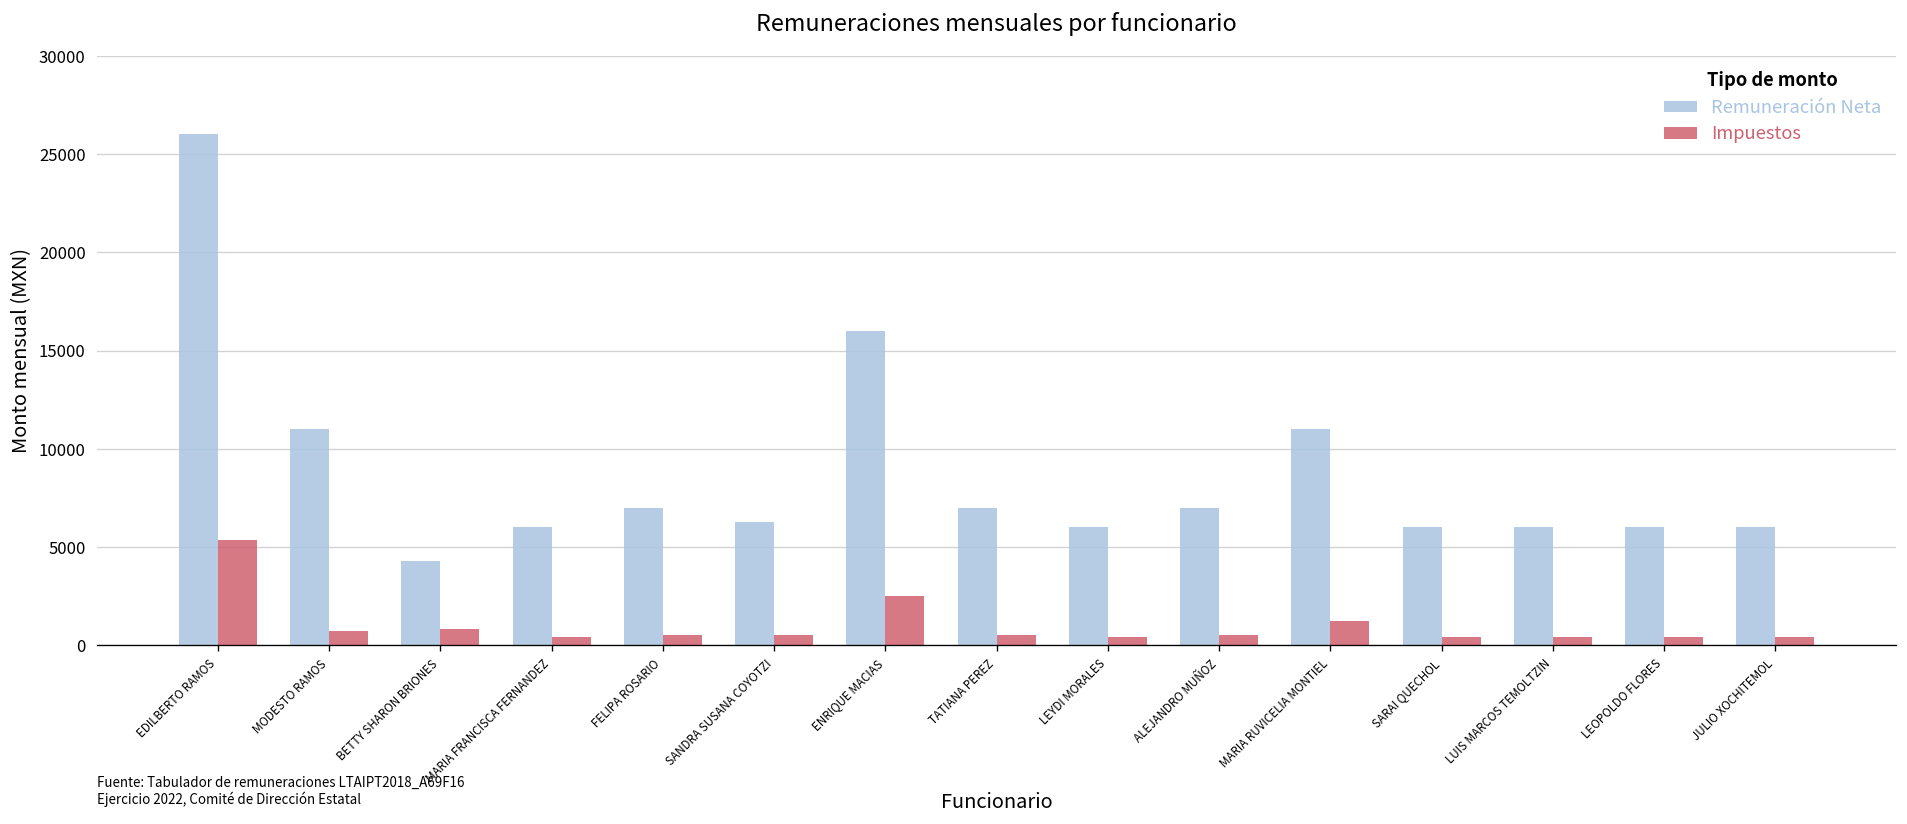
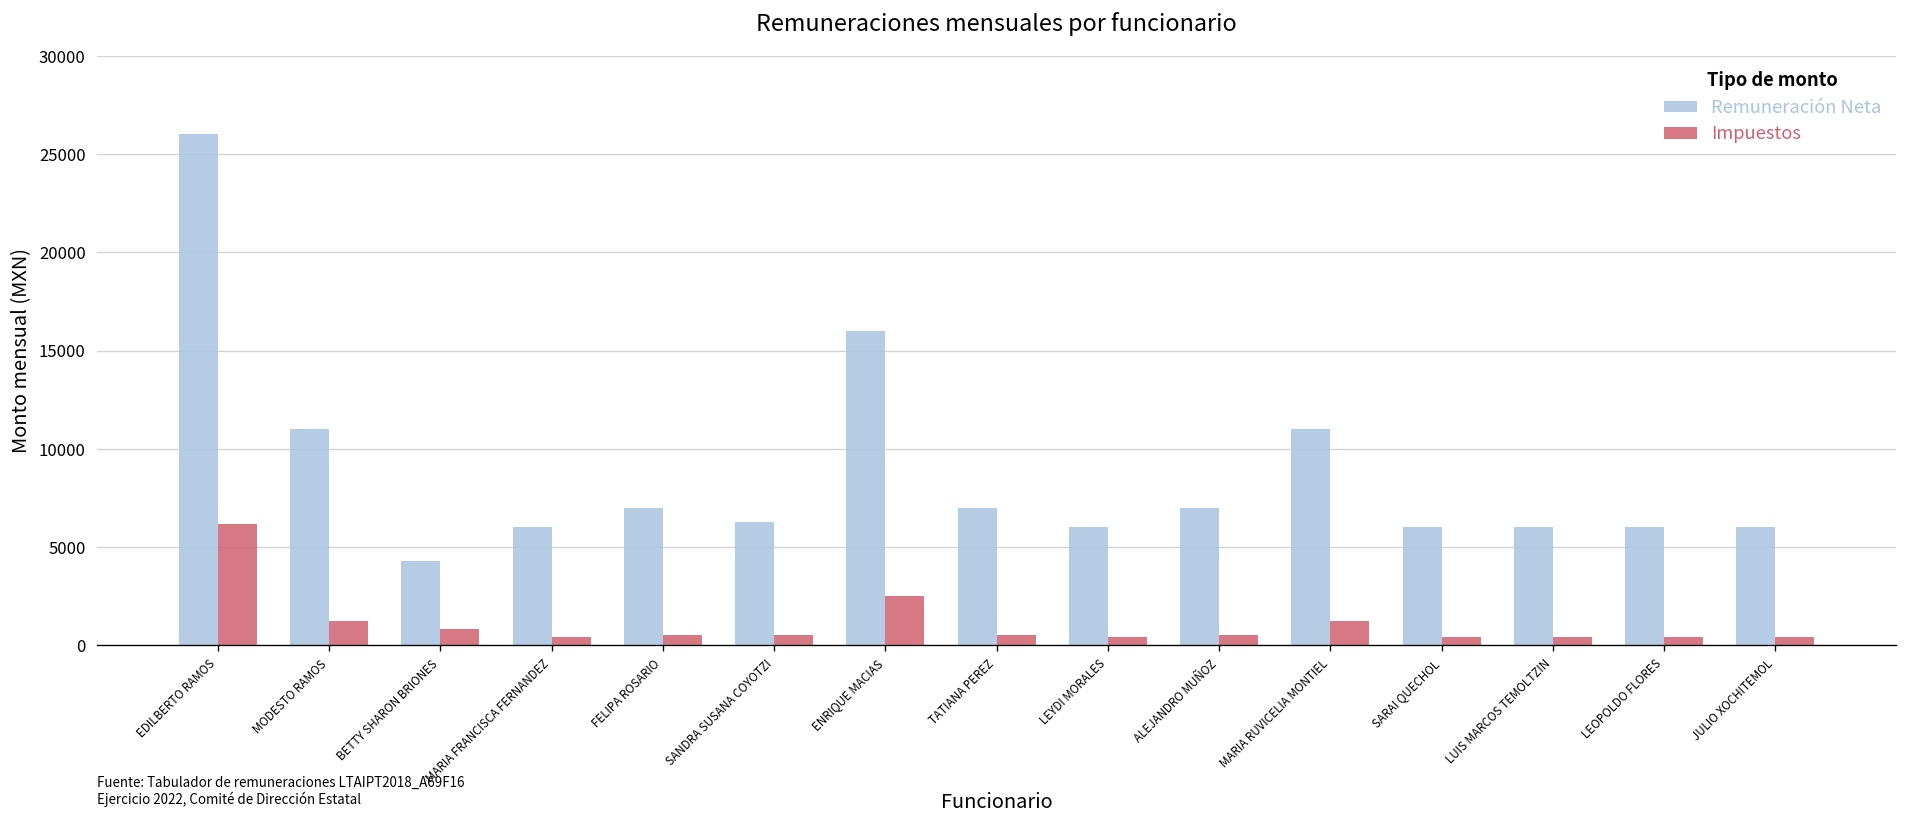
Impuestos, EDILBERTO RAMOS: 5400 -> 6200
Impuestos, MODESTO RAMOS: 700 -> 1200
